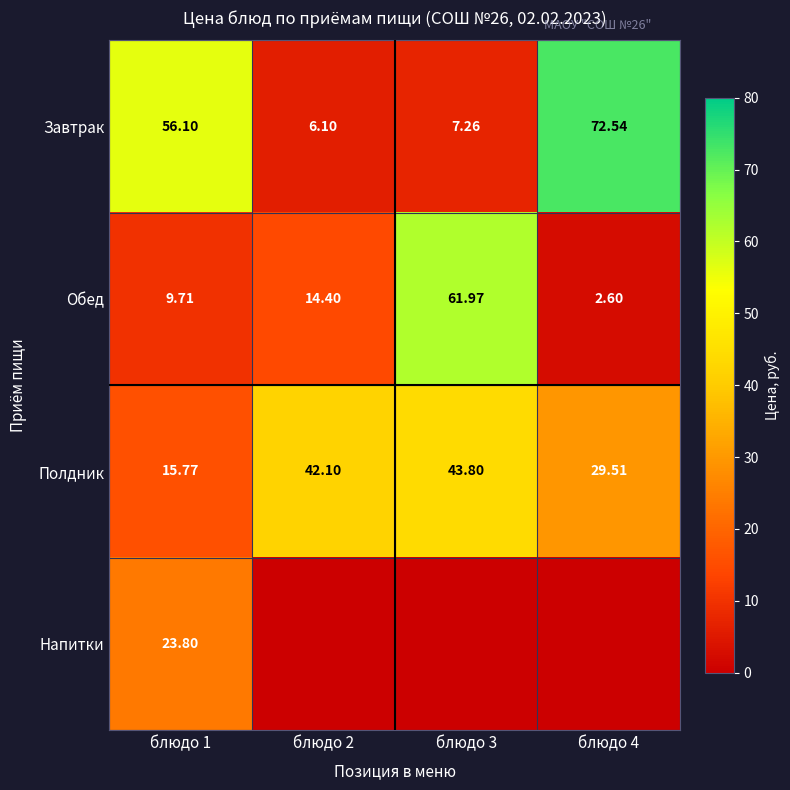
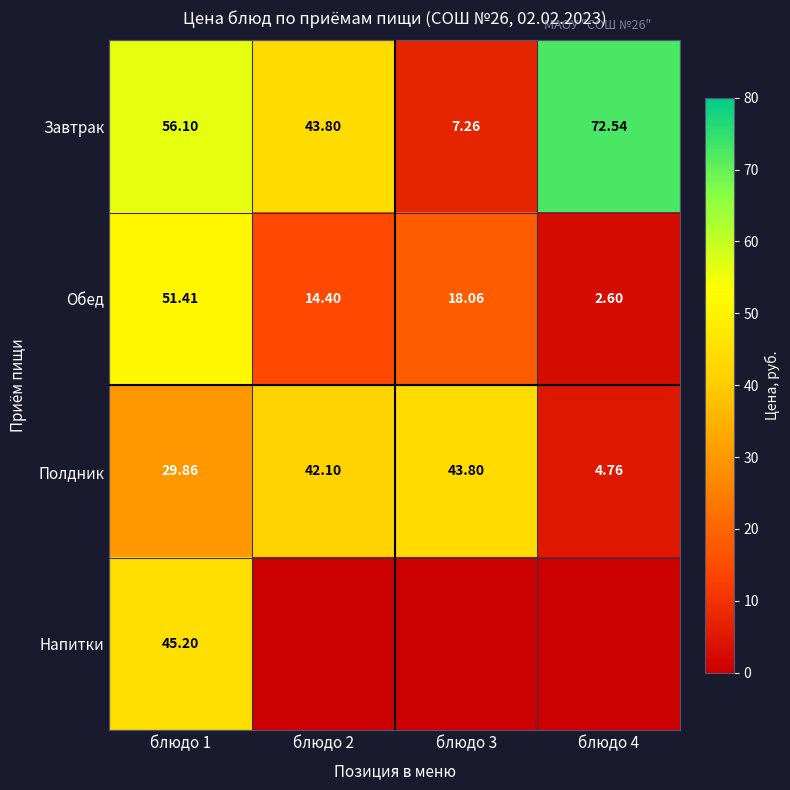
Завтрак, блюдо 2: 6.10 -> 43.80
Обед, блюдо 1: 9.71 -> 51.41
Обед, блюдо 3: 61.97 -> 18.06
Полдник, блюдо 1: 15.77 -> 29.86
Полдник, блюдо 4: 29.51 -> 4.76
Напитки, блюдо 1: 23.80 -> 45.20
